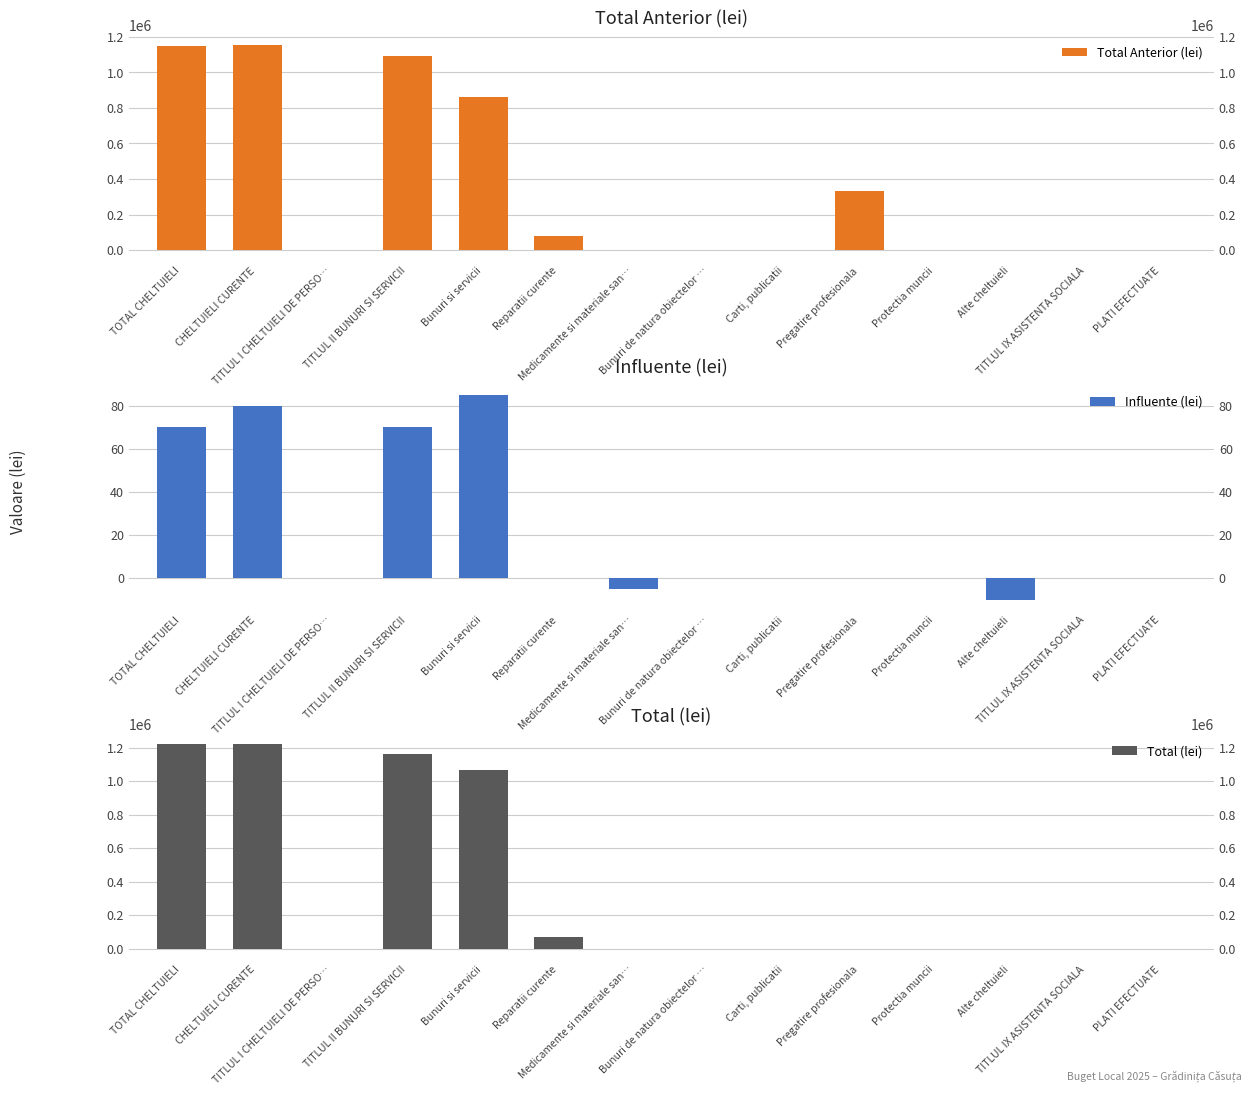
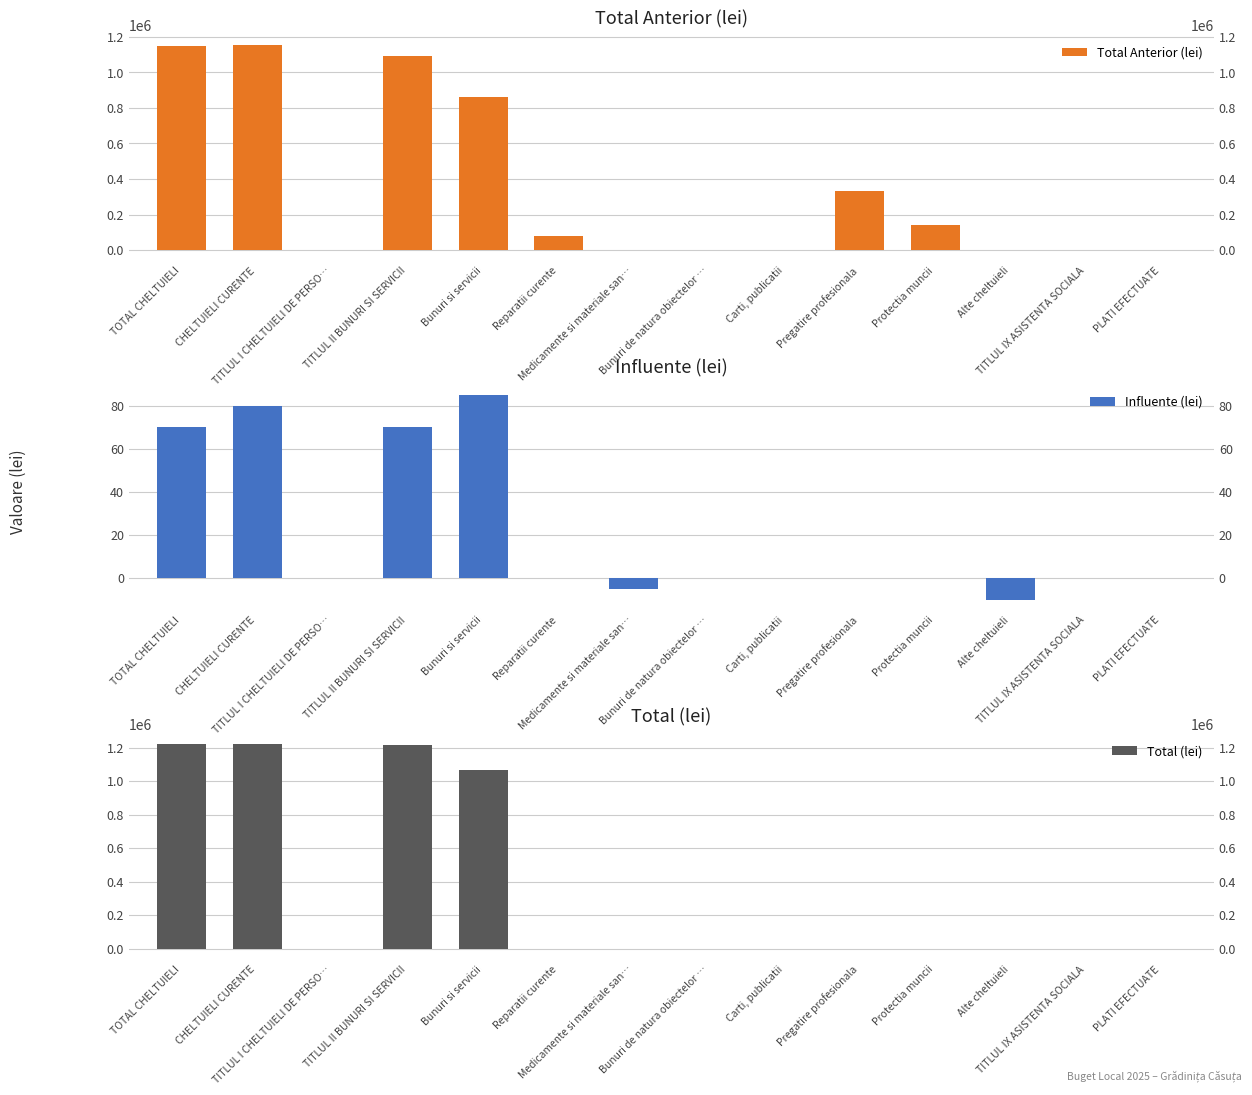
Total Anterior (lei), Protectia muncii: 0 -> 140000
Total (lei), TITLUL II BUNURI SI SERVICII: 1160000 -> 1210000
Total (lei), Reparatii curente: 70000 -> 0
